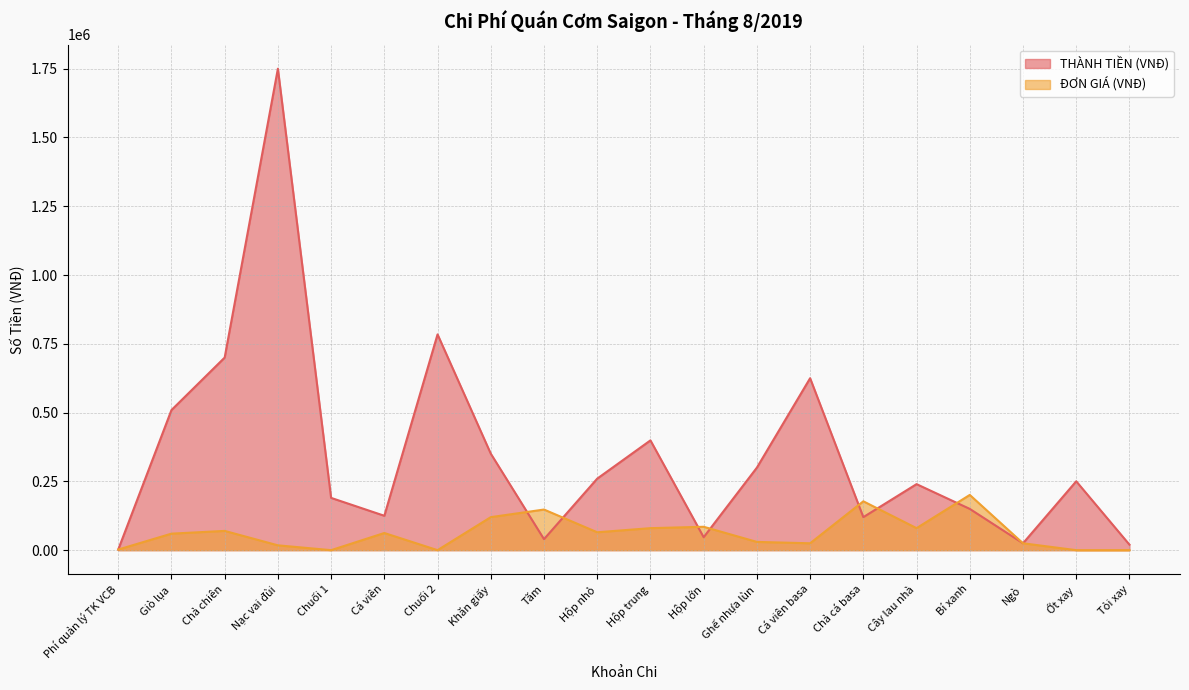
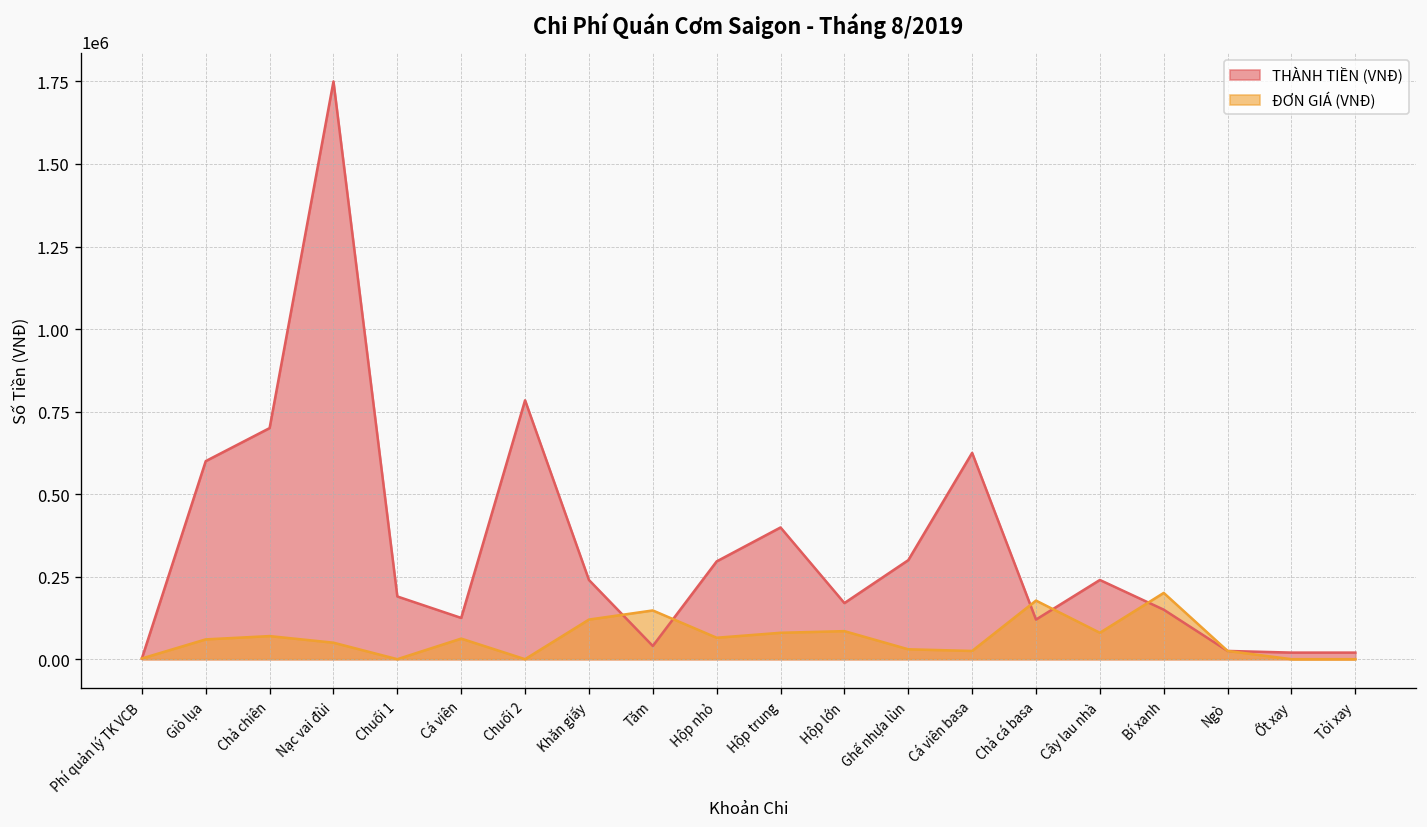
THÀNH TIỀN (VNĐ), Giò lụa: 510000 -> 600000
ĐƠN GIÁ (VNĐ), Nạc vai đùi: 20000 -> 50000
THÀNH TIỀN (VNĐ), Khăn giấy: 350000 -> 240000
THÀNH TIỀN (VNĐ), Hộp nhỏ: 260000 -> 300000
THÀNH TIỀN (VNĐ), Hộp lớn: 50000 -> 170000
THÀNH TIỀN (VNĐ), Ớt xay: 250000 -> 20000
